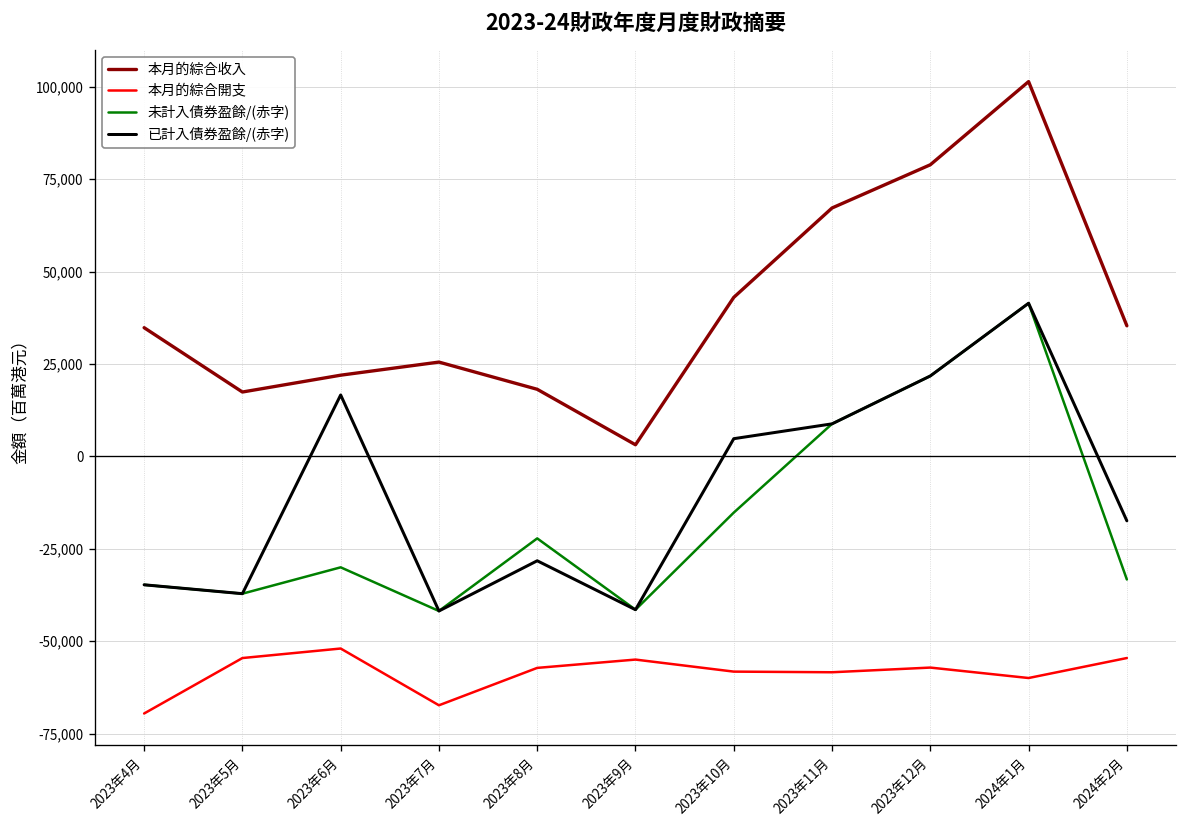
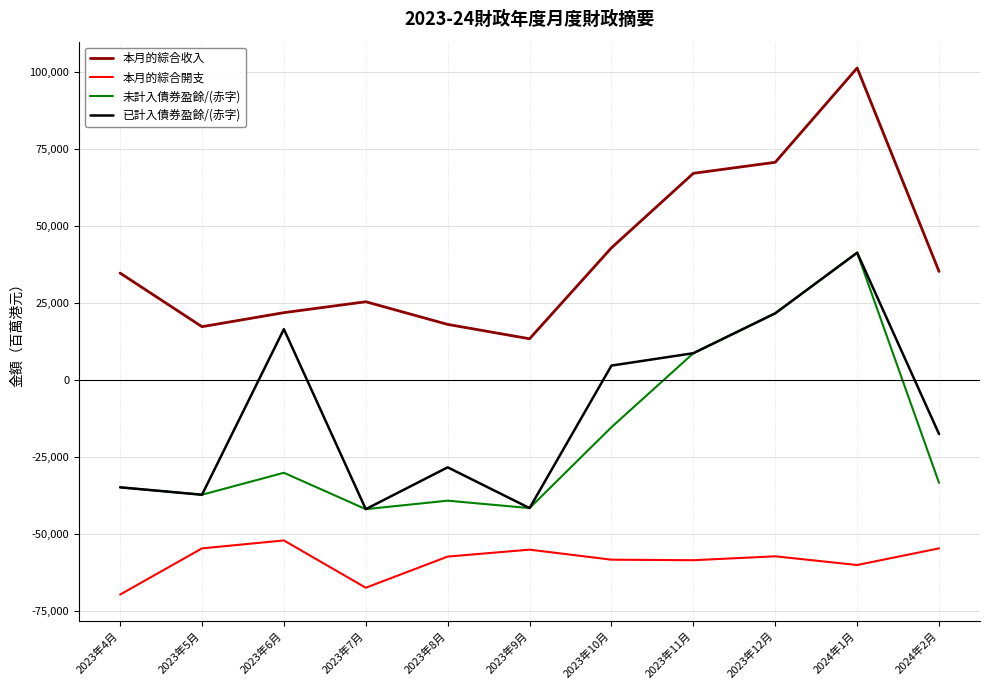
未計入債券盈餘/(赤字), 2023年8月: -22,000 -> -39,000
本月的綜合收入, 2023年9月: 3,000 -> 13,000
本月的綜合收入, 2023年12月: 79,000 -> 71,000
